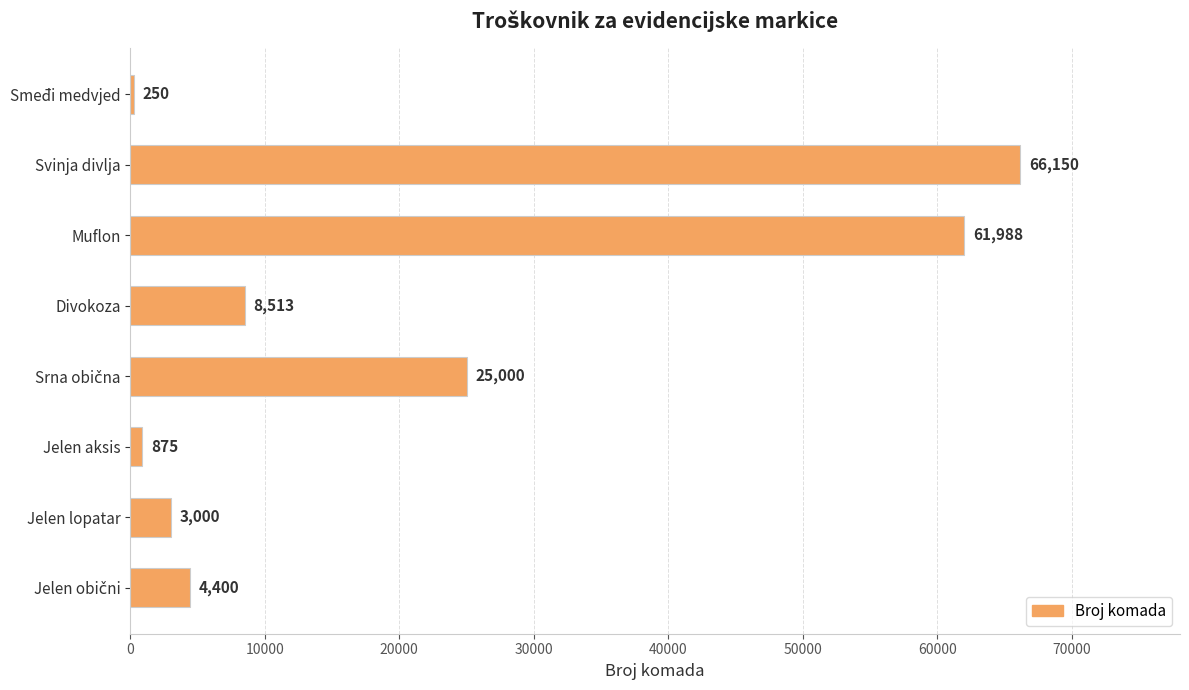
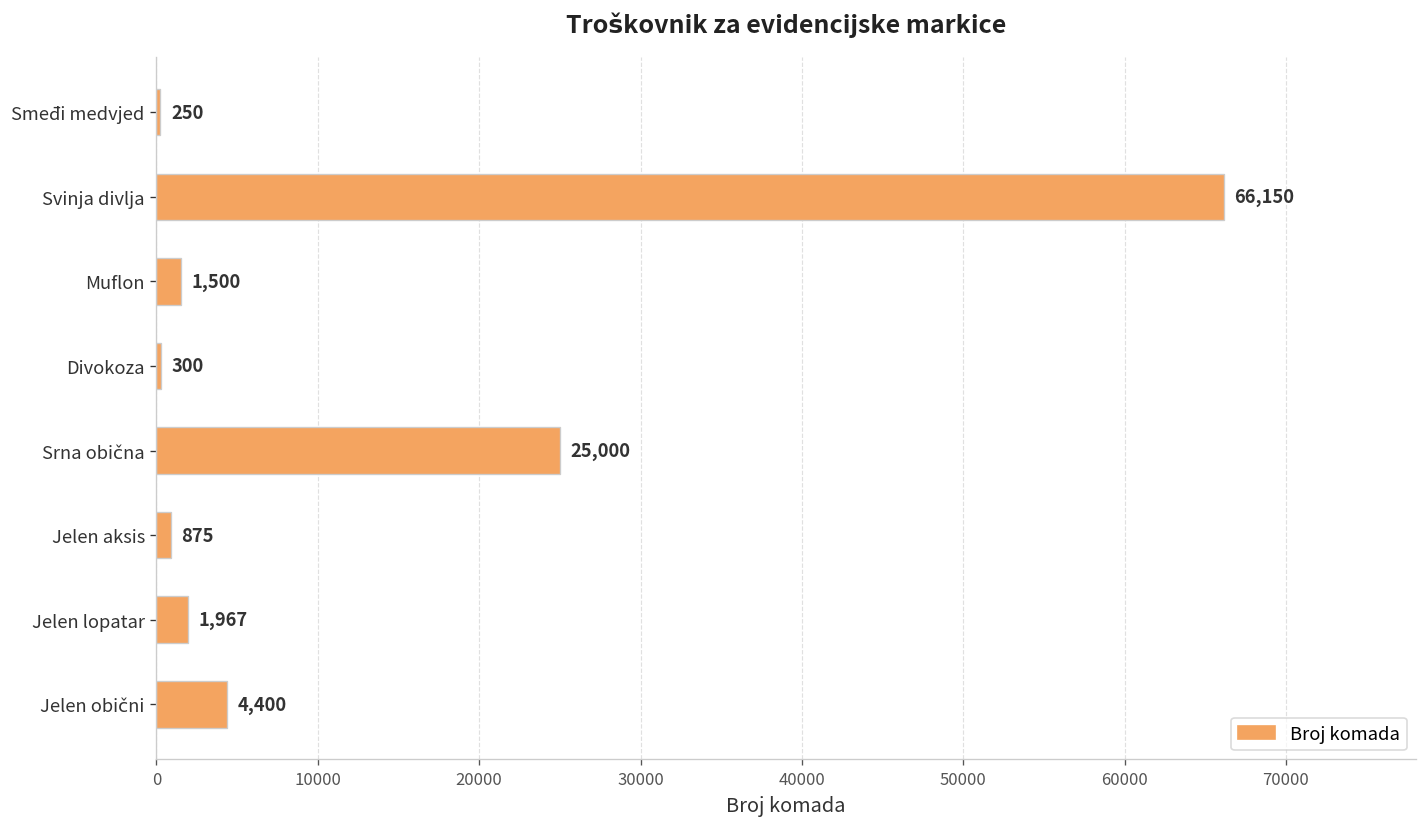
Muflon: 61,988 -> 1,500
Divokoza: 8,513 -> 300
Jelen lopatar: 3,000 -> 1,967
